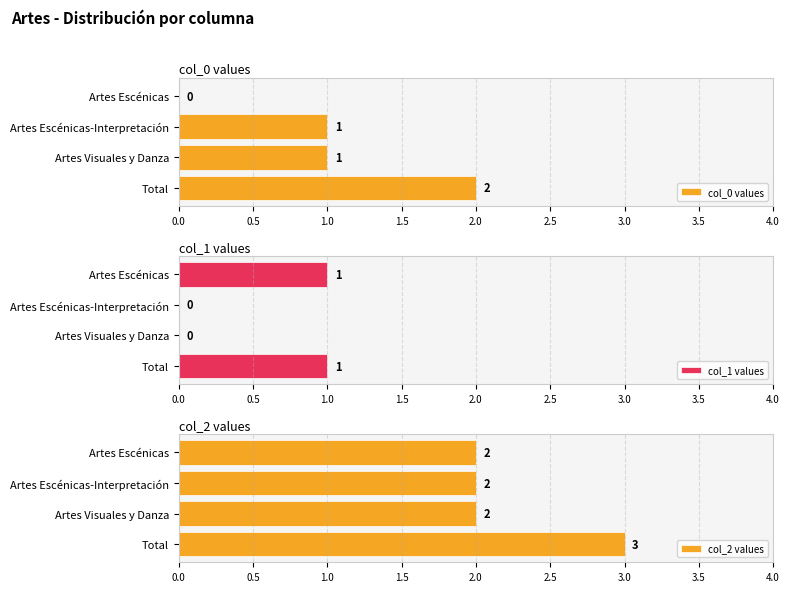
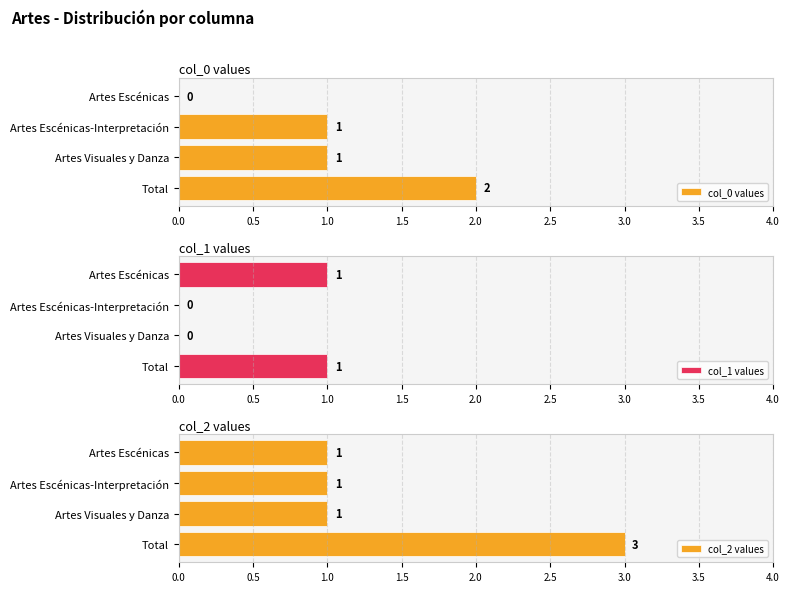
col_2 values, Artes Escénicas: 2 -> 1
col_2 values, Artes Escénicas-Interpretación: 2 -> 1
col_2 values, Artes Visuales y Danza: 2 -> 1
